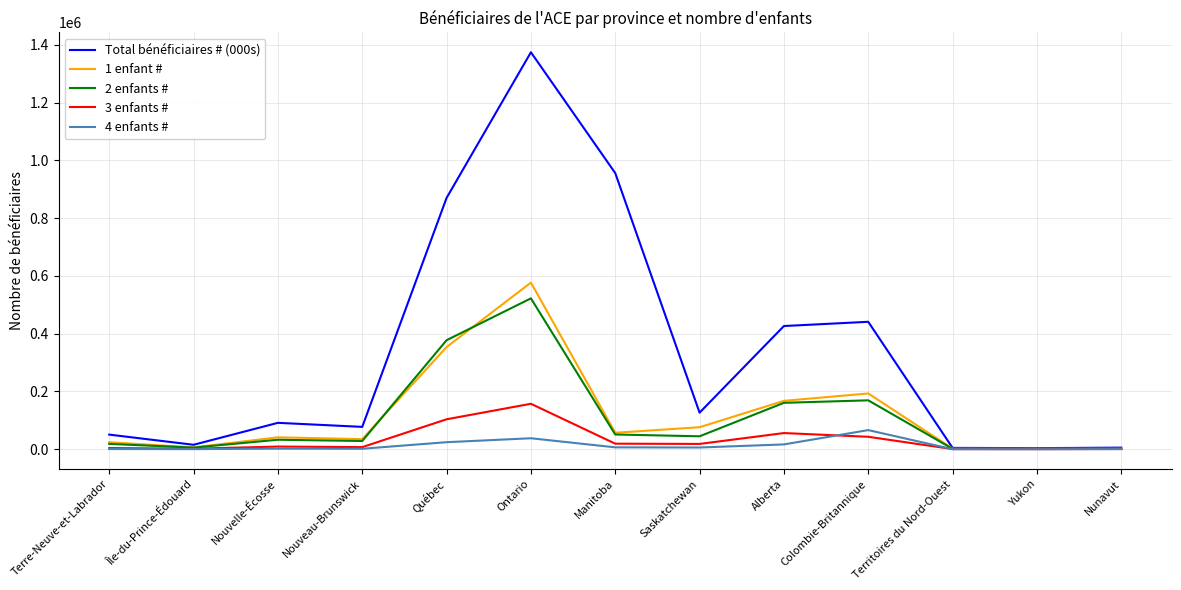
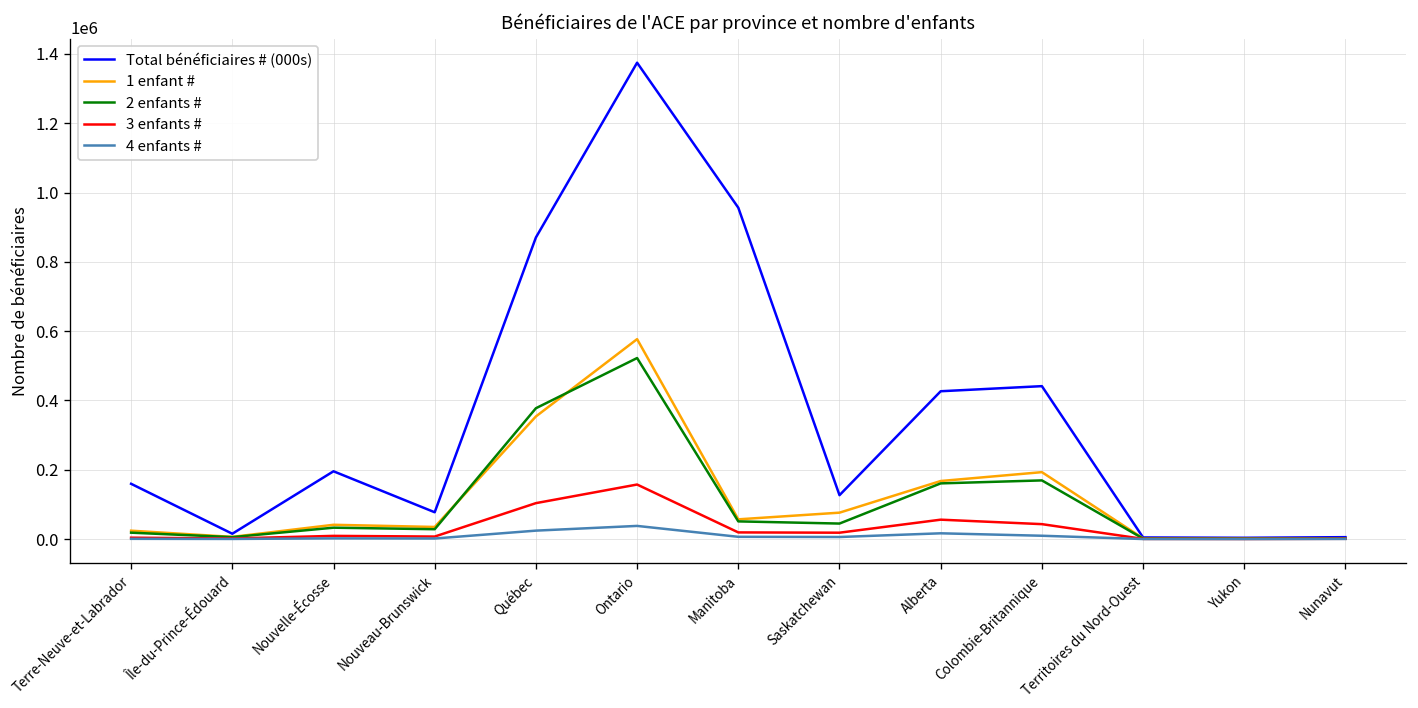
Total bénéficiaires # (000s), Terre-Neuve-et-Labrador: 50000 -> 160000
Total bénéficiaires # (000s), Nouvelle-Écosse: 90000 -> 200000
4 enfants #, Colombie-Britannique: 70000 -> 10000
